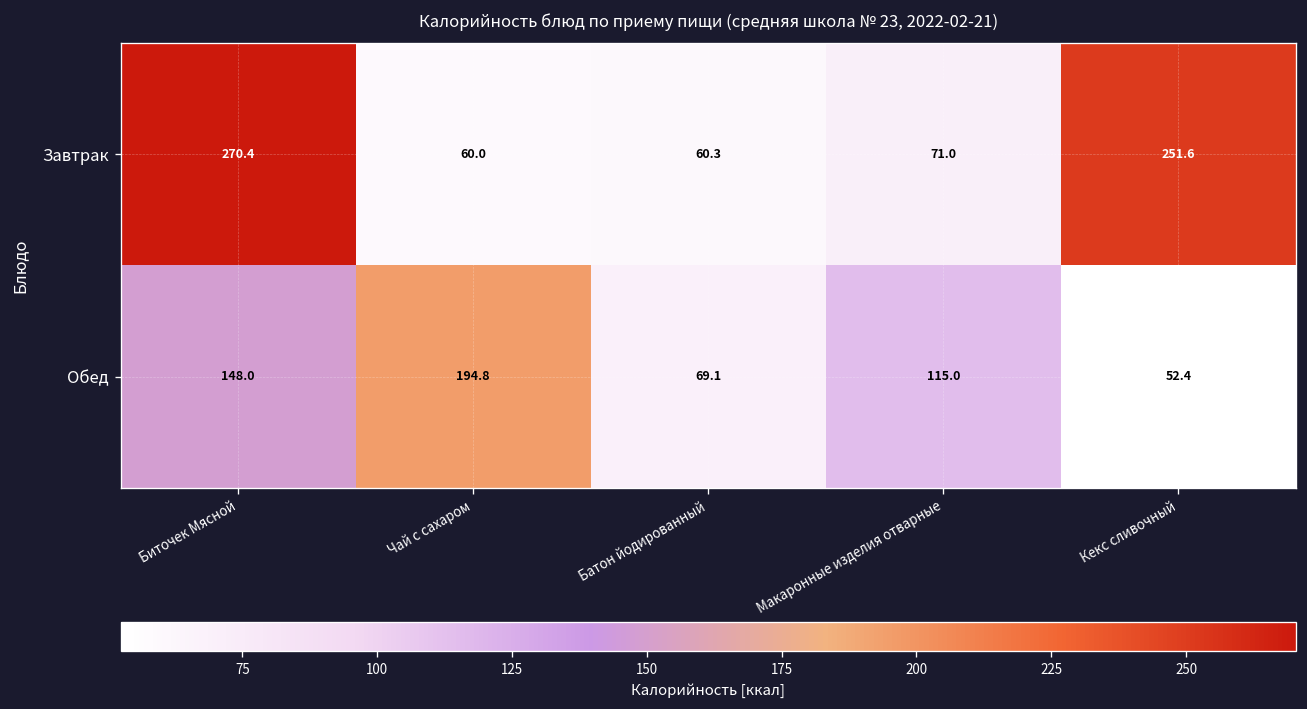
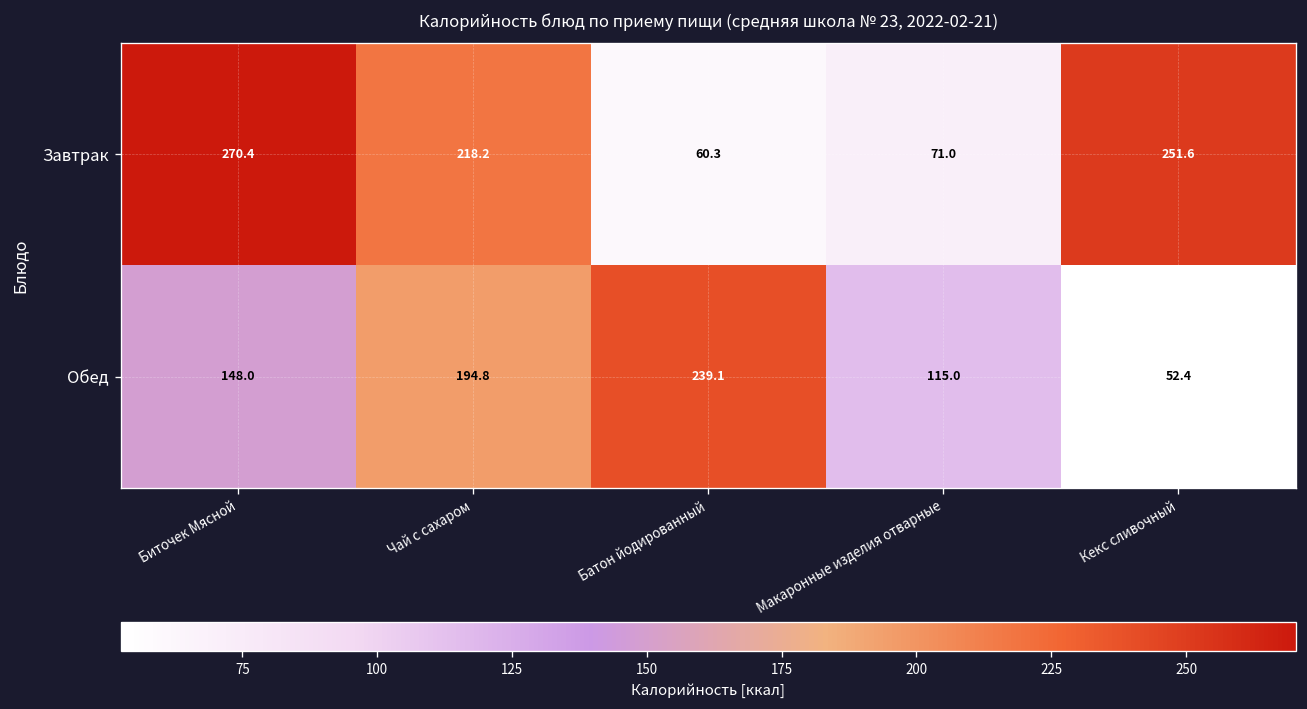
Завтрак, Чай с сахаром: 60.0 -> 218.2
Обед, Батон йодированный: 69.1 -> 239.1
